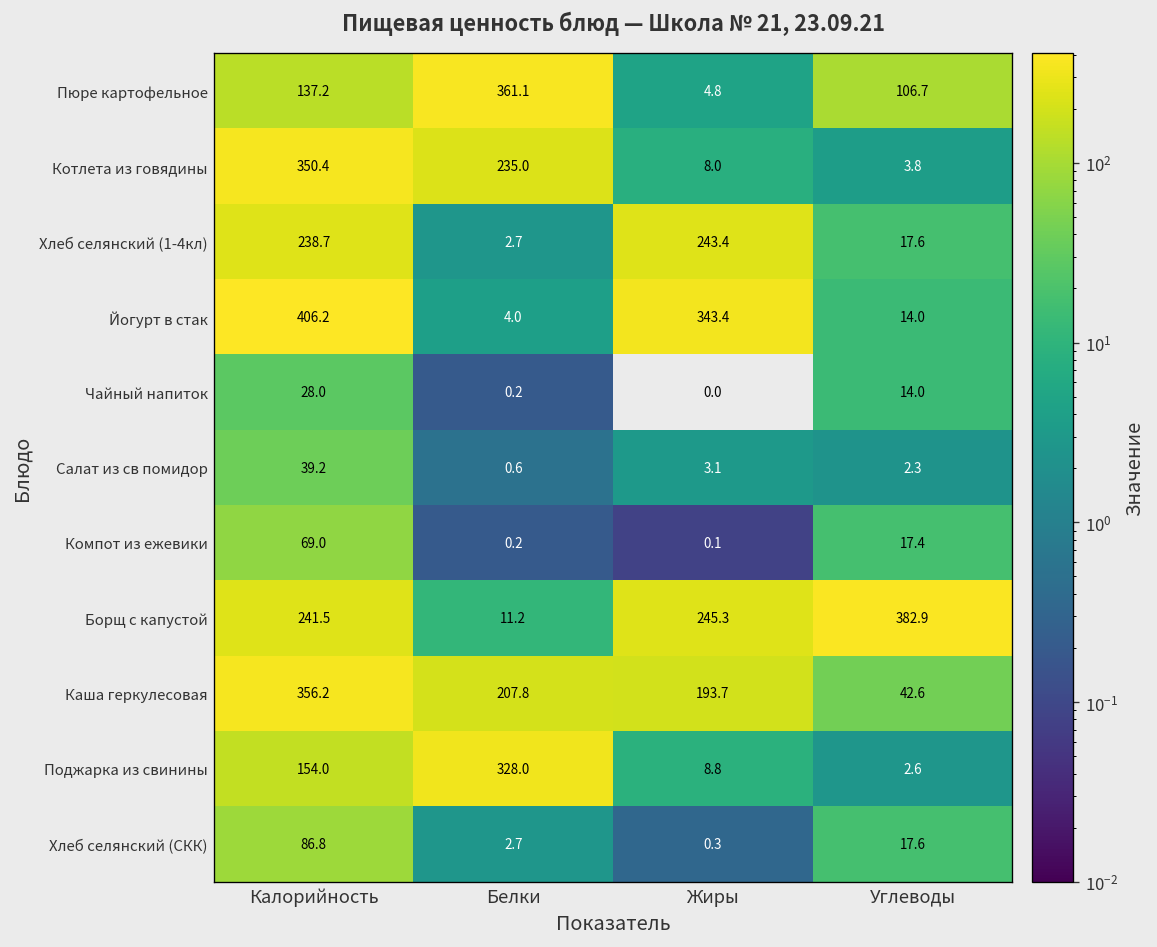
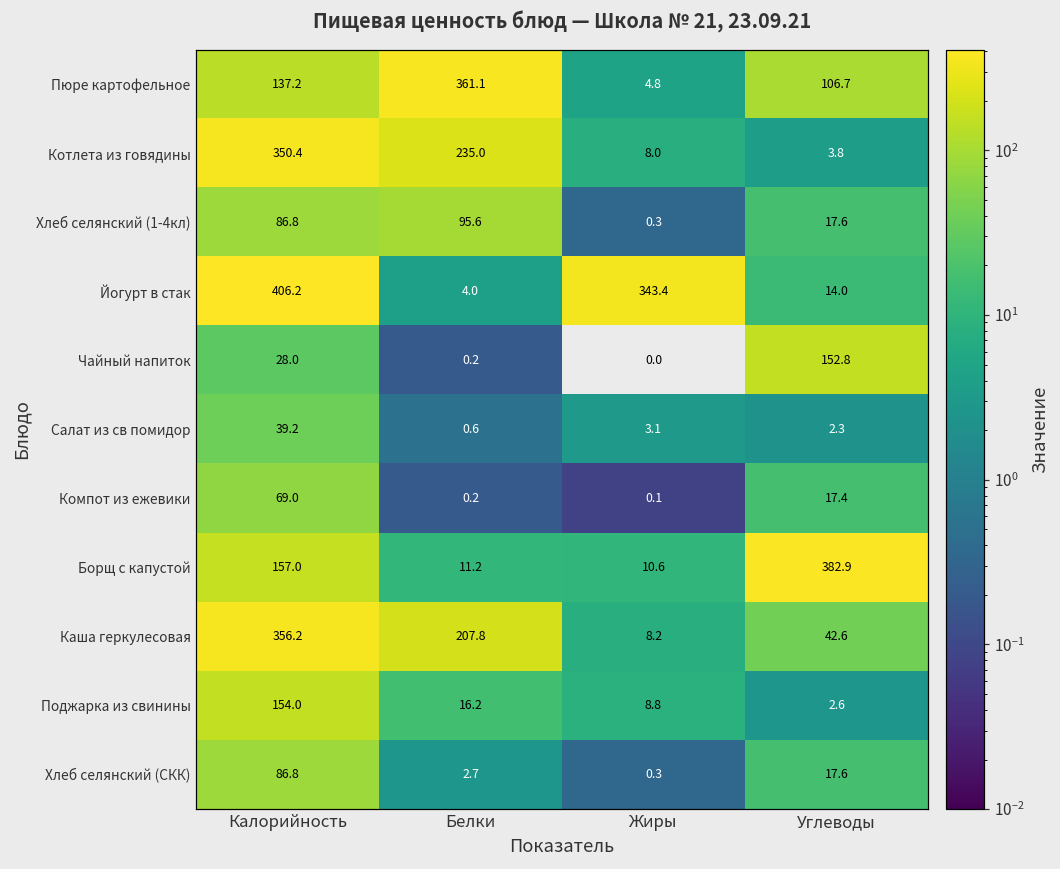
Хлеб селянский (1-4кл), Калорийность: 238.7 -> 86.8
Хлеб селянский (1-4кл), Белки: 2.7 -> 95.6
Хлеб селянский (1-4кл), Жиры: 243.4 -> 0.3
Чайный напиток, Углеводы: 14.0 -> 152.8
Борщ с капустой, Калорийность: 241.5 -> 157.0
Борщ с капустой, Жиры: 245.3 -> 10.6
Каша геркулесовая, Жиры: 193.7 -> 8.2
Поджарка из свинины, Белки: 328.0 -> 16.2
